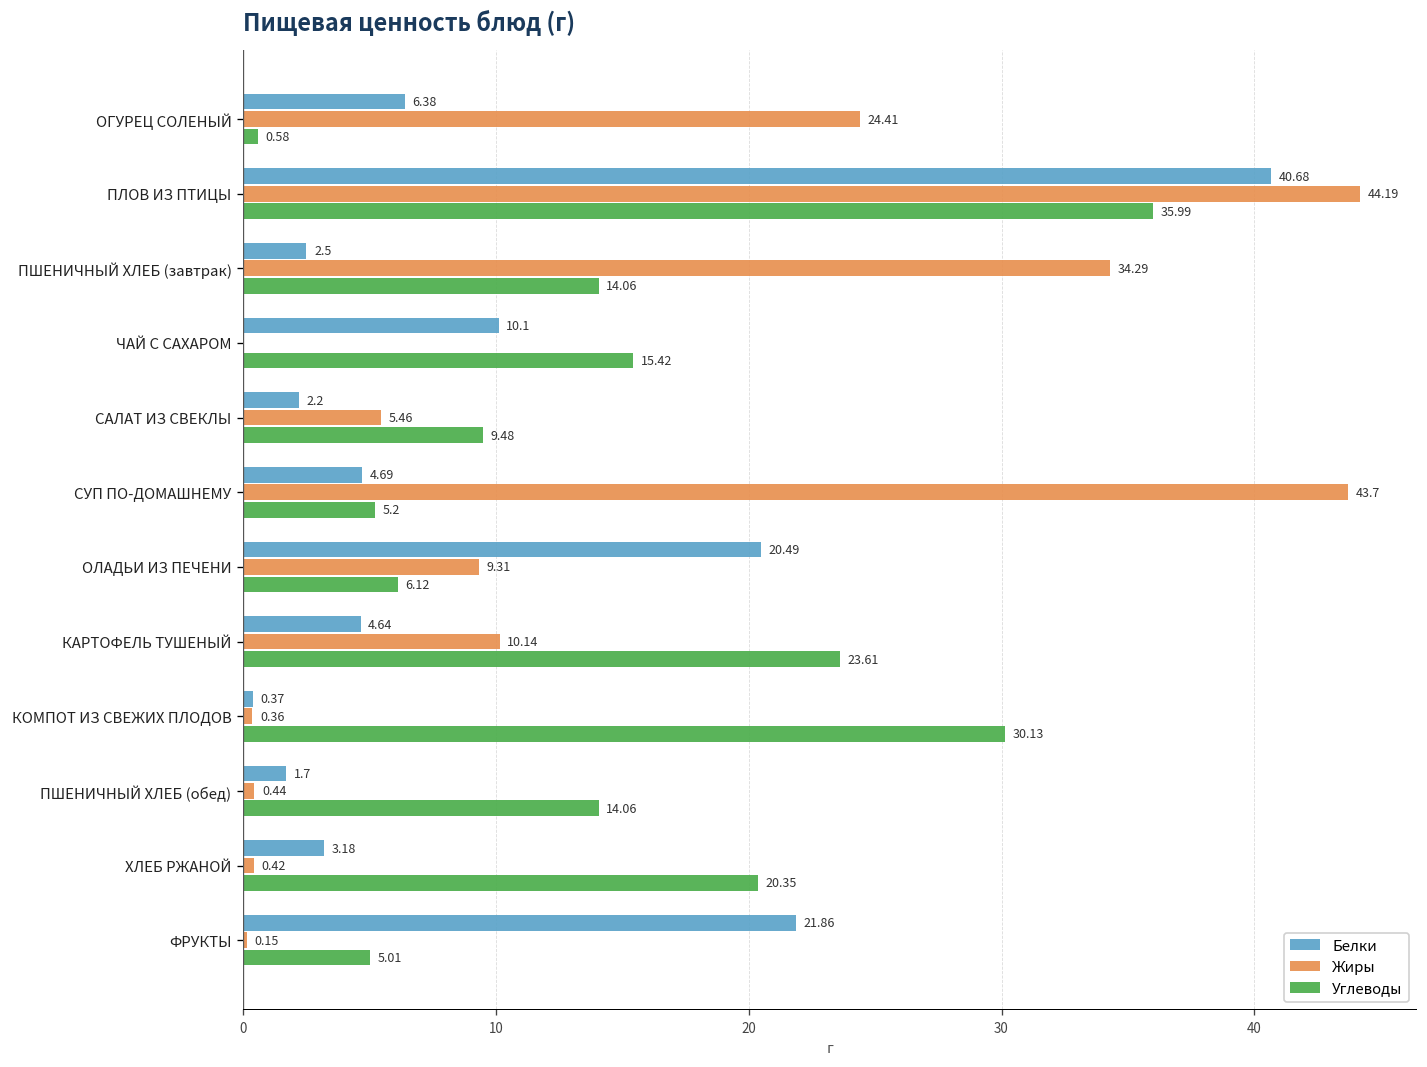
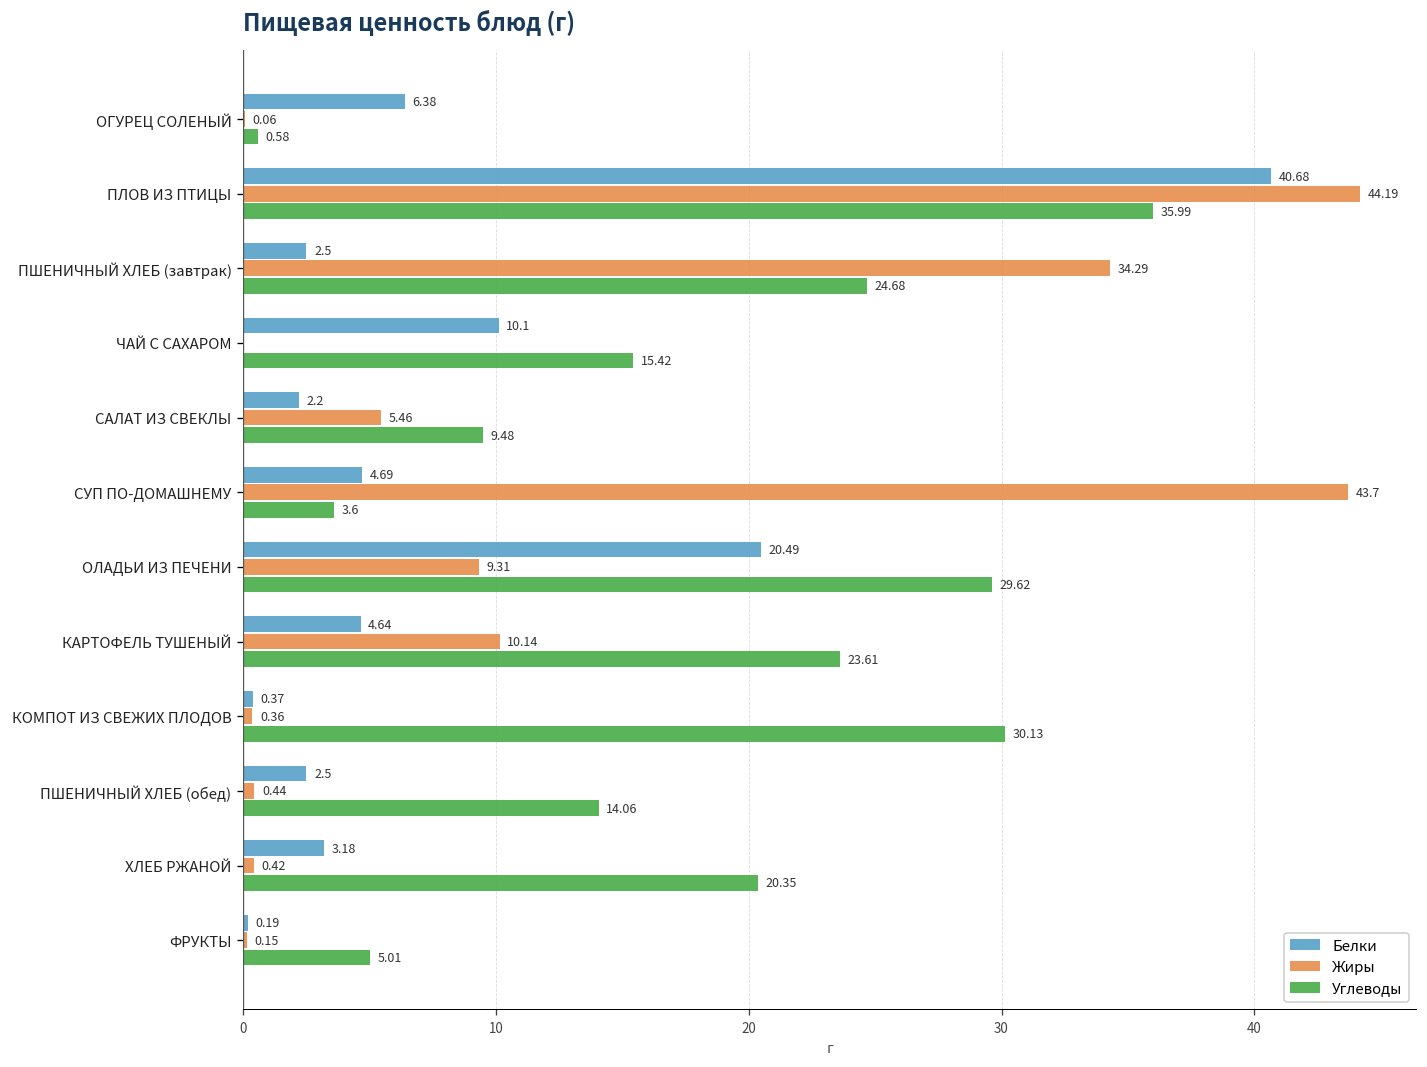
Жиры, ОГУРЕЦ СОЛЕНЫЙ: 24.41 -> 0.06
Углеводы, ПШЕНИЧНЫЙ ХЛЕБ (завтрак): 14.06 -> 24.68
Углеводы, СУП ПО-ДОМАШНЕМУ: 5.2 -> 3.6
Углеводы, ОЛАДЬИ ИЗ ПЕЧЕНИ: 6.12 -> 29.62
Белки, ПШЕНИЧНЫЙ ХЛЕБ (обед): 1.7 -> 2.5
Белки, ФРУКТЫ: 21.86 -> 0.19
